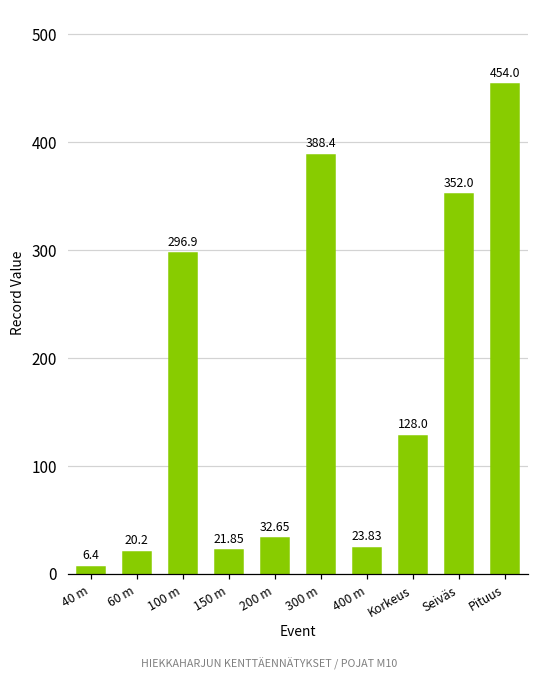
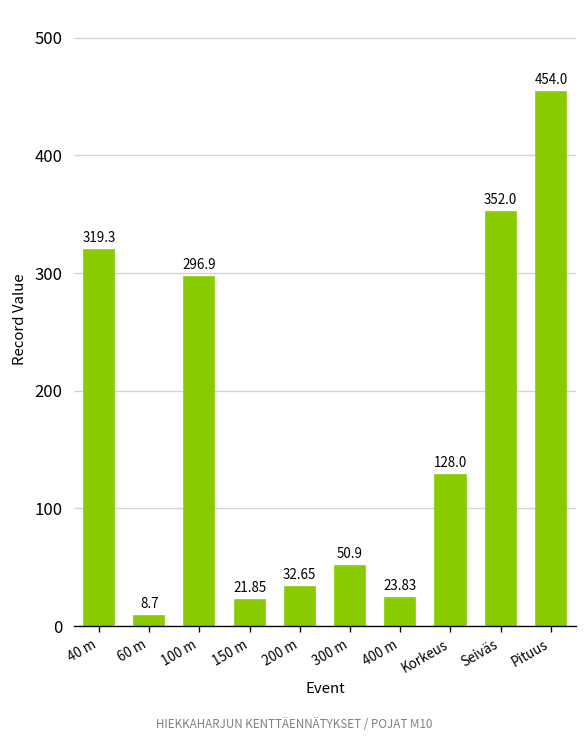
40 m: 6.4 -> 319.3
60 m: 20.2 -> 8.7
300 m: 388.4 -> 50.9
